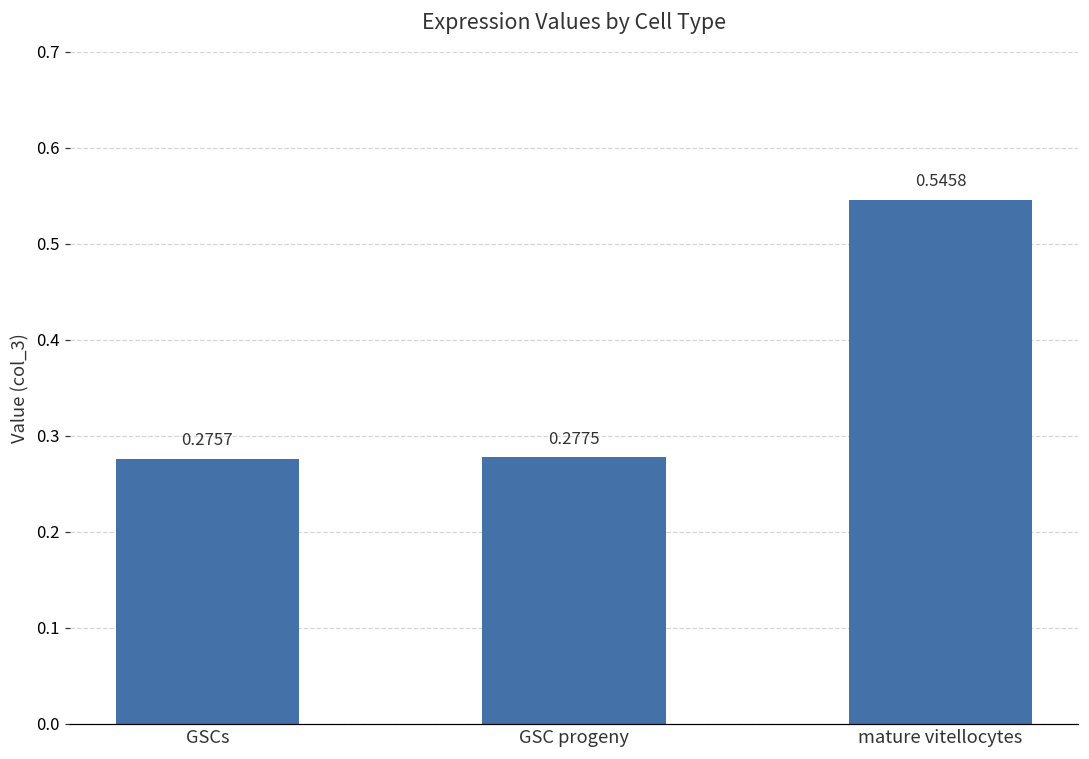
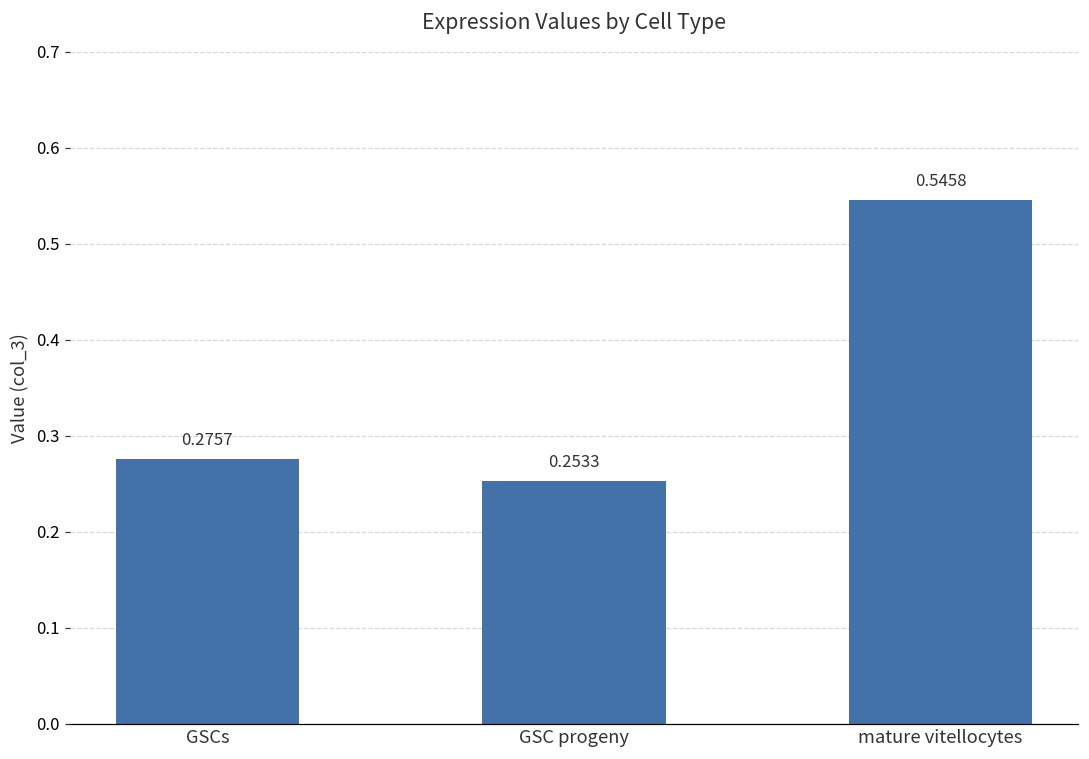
GSC progeny: 0.2775 -> 0.2533
